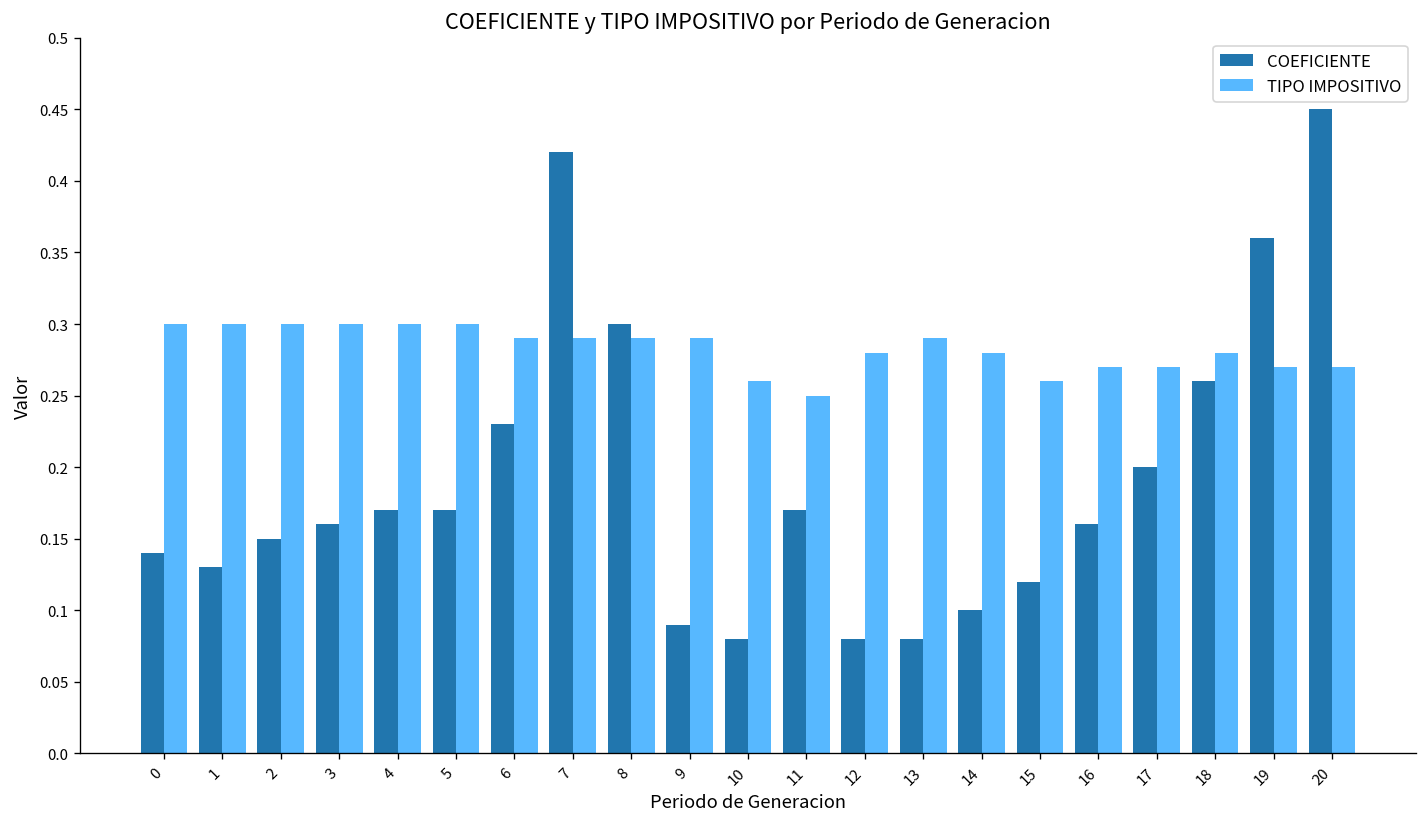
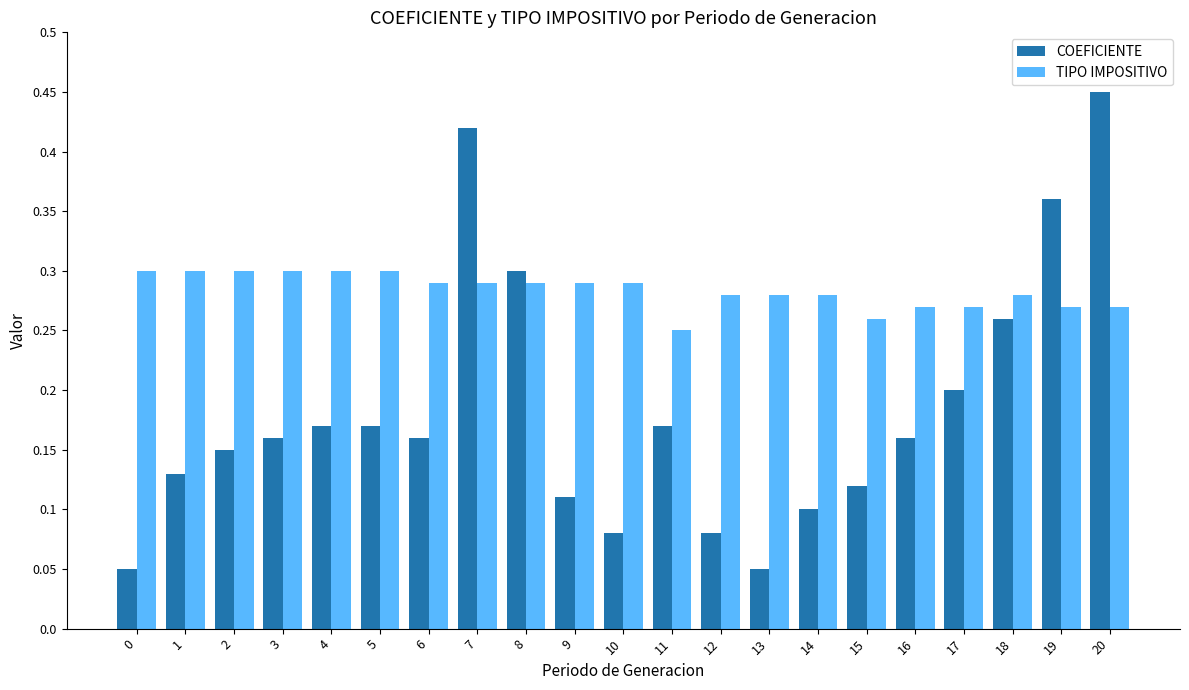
COEFICIENTE, 0: 0.14 -> 0.05
COEFICIENTE, 6: 0.23 -> 0.16
COEFICIENTE, 9: 0.09 -> 0.11
TIPO IMPOSITIVO, 10: 0.26 -> 0.29
COEFICIENTE, 13: 0.08 -> 0.05
TIPO IMPOSITIVO, 13: 0.29 -> 0.28
